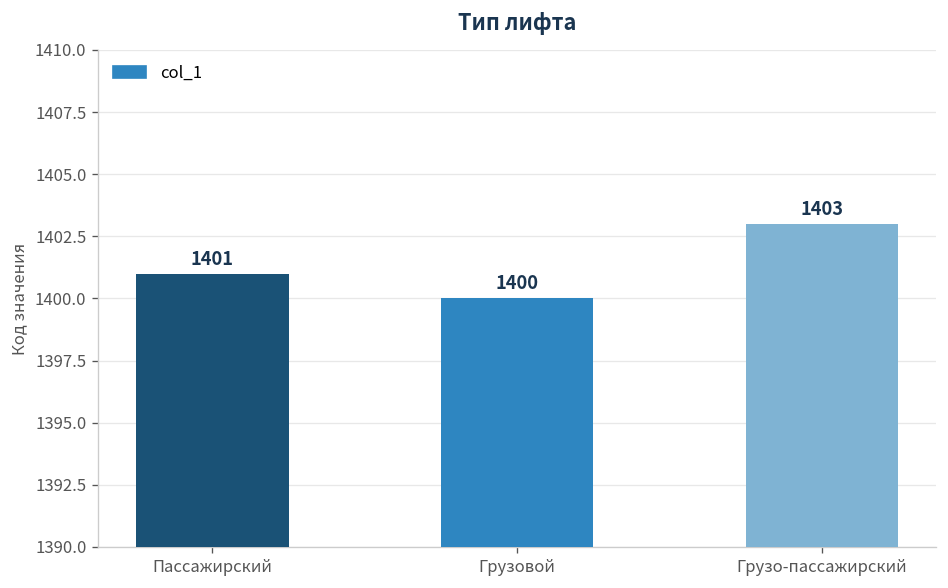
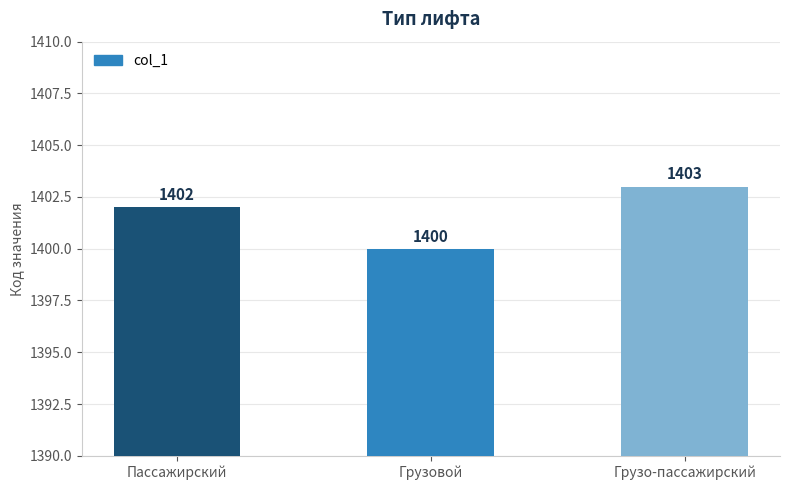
Пассажирский: 1401 -> 1402
